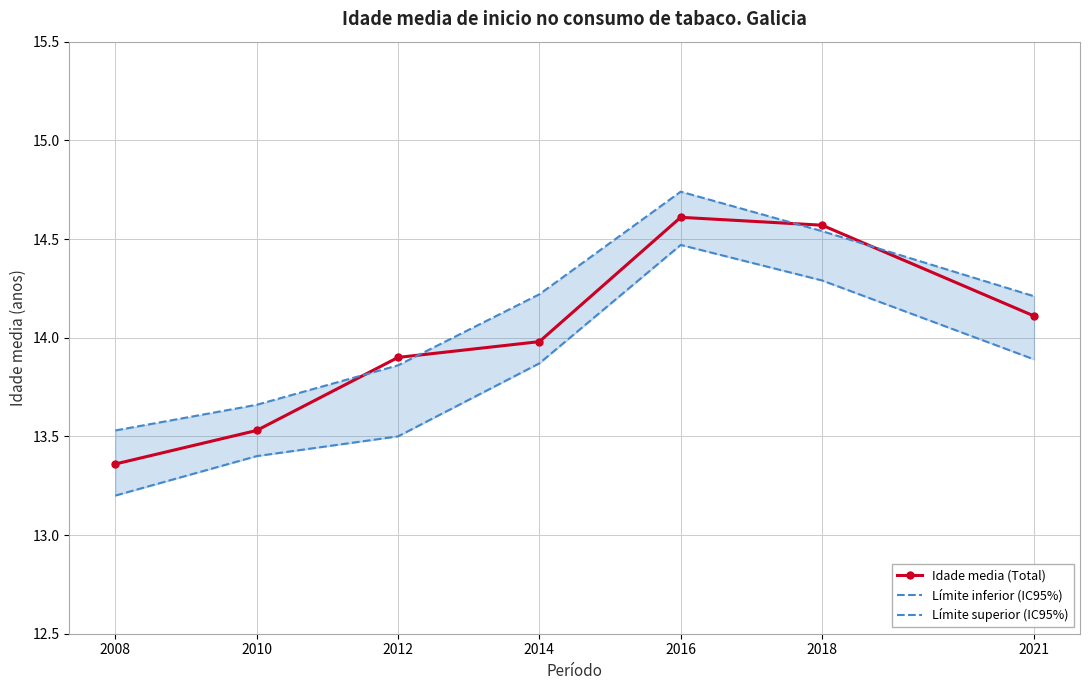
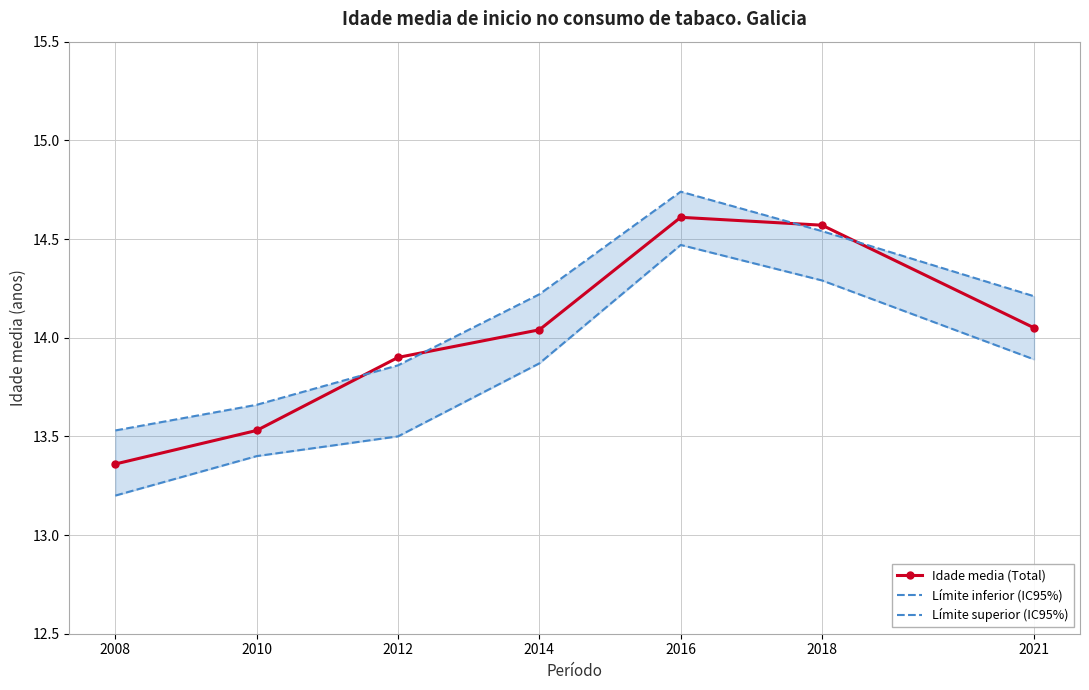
Idade media (Total), 2014: 13.98 -> 14.04
Idade media (Total), 2021: 14.11 -> 14.05
